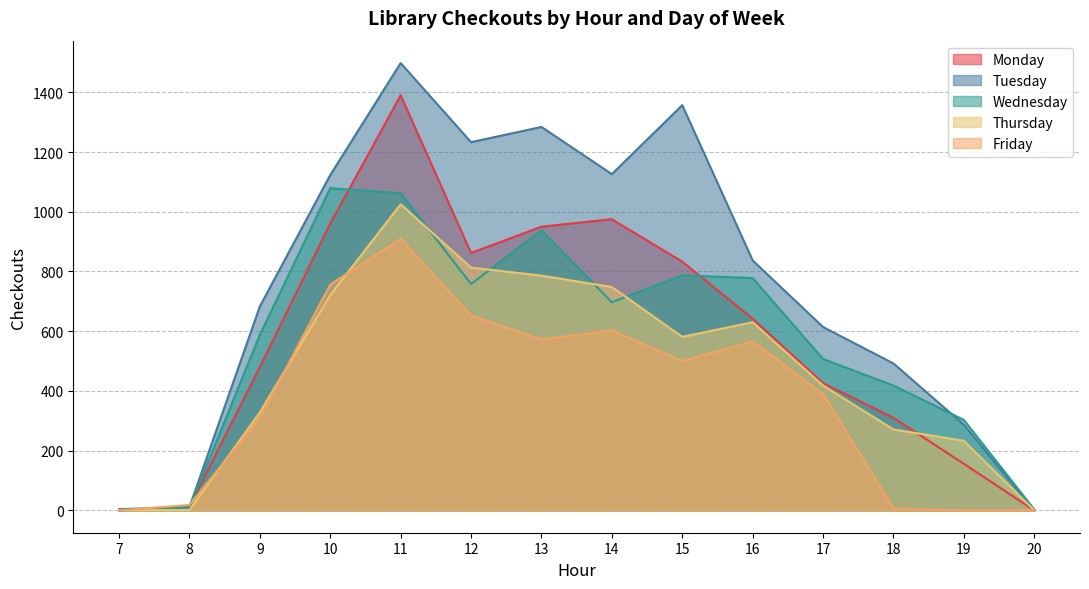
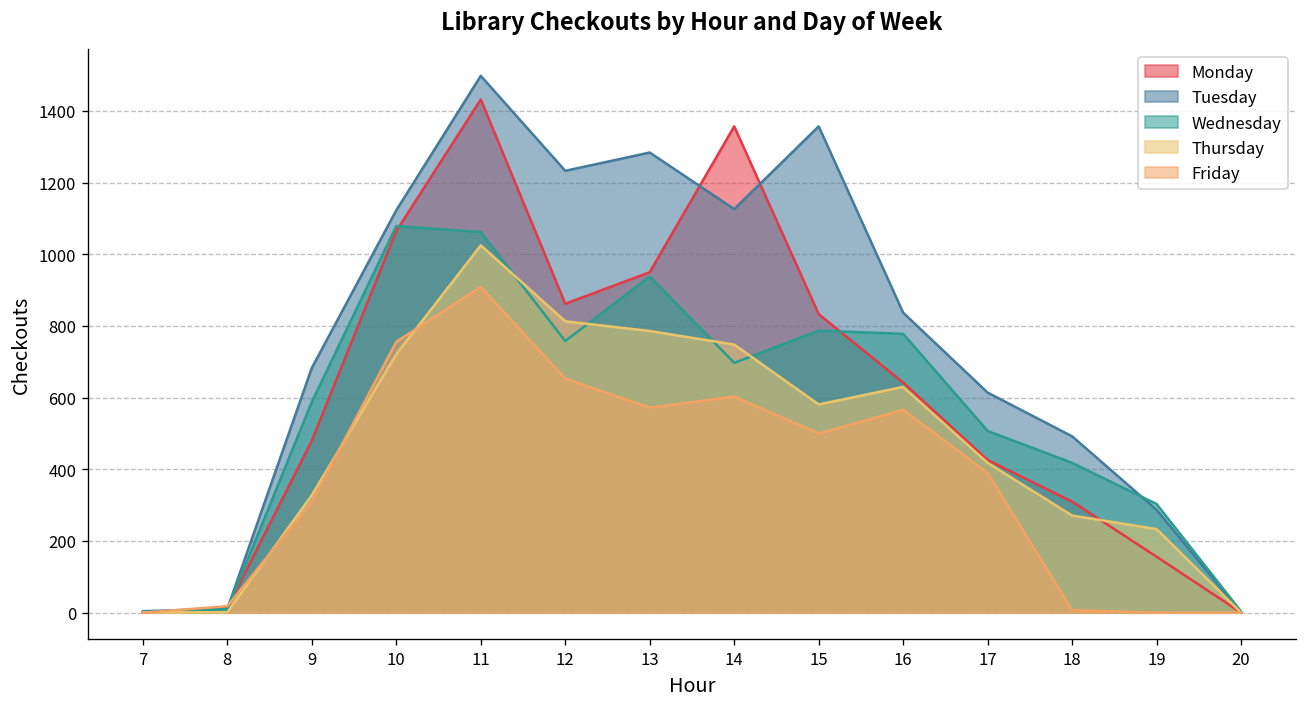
Monday, 10: 960 -> 1070
Monday, 11: 1390 -> 1430
Monday, 14: 980 -> 1360
